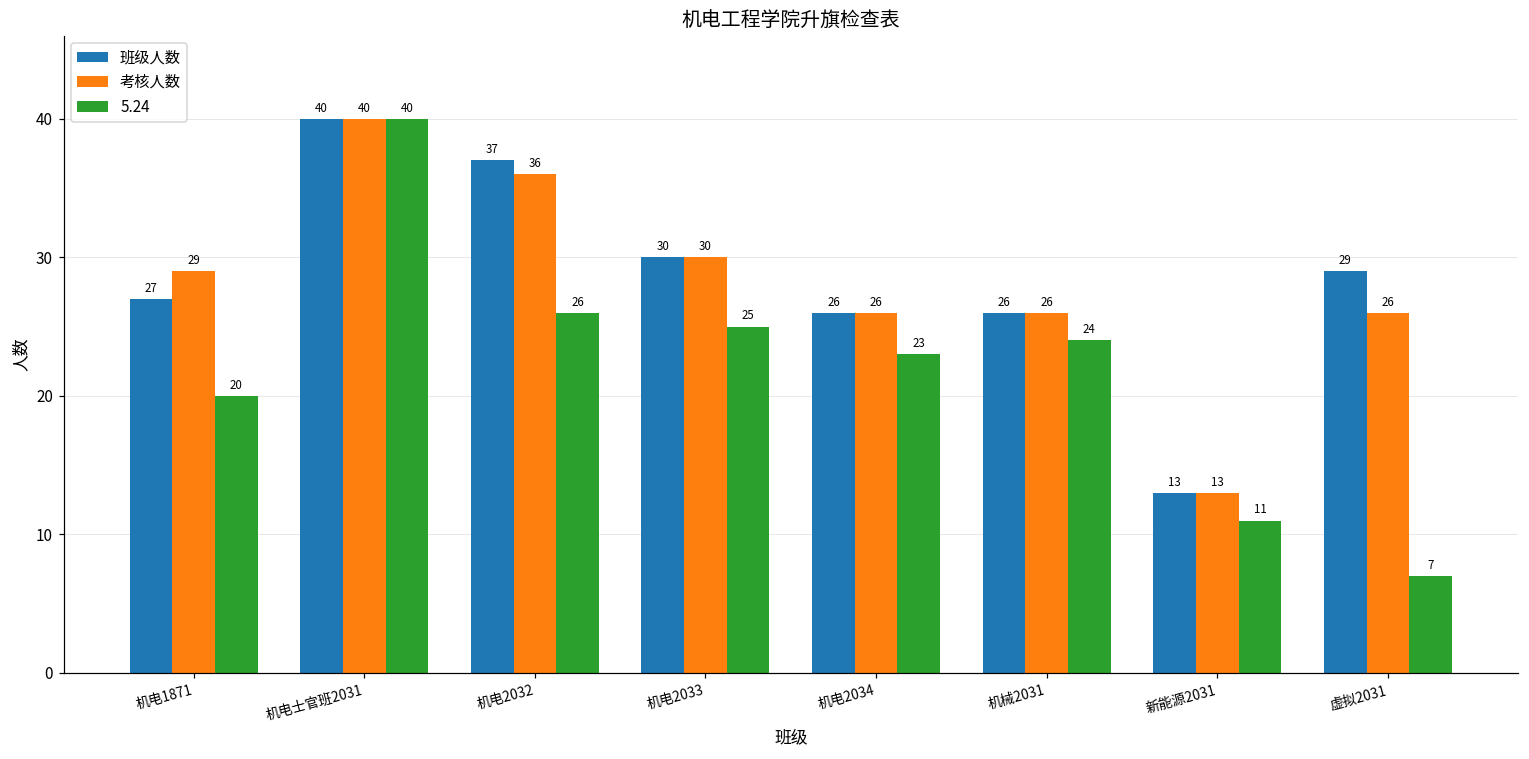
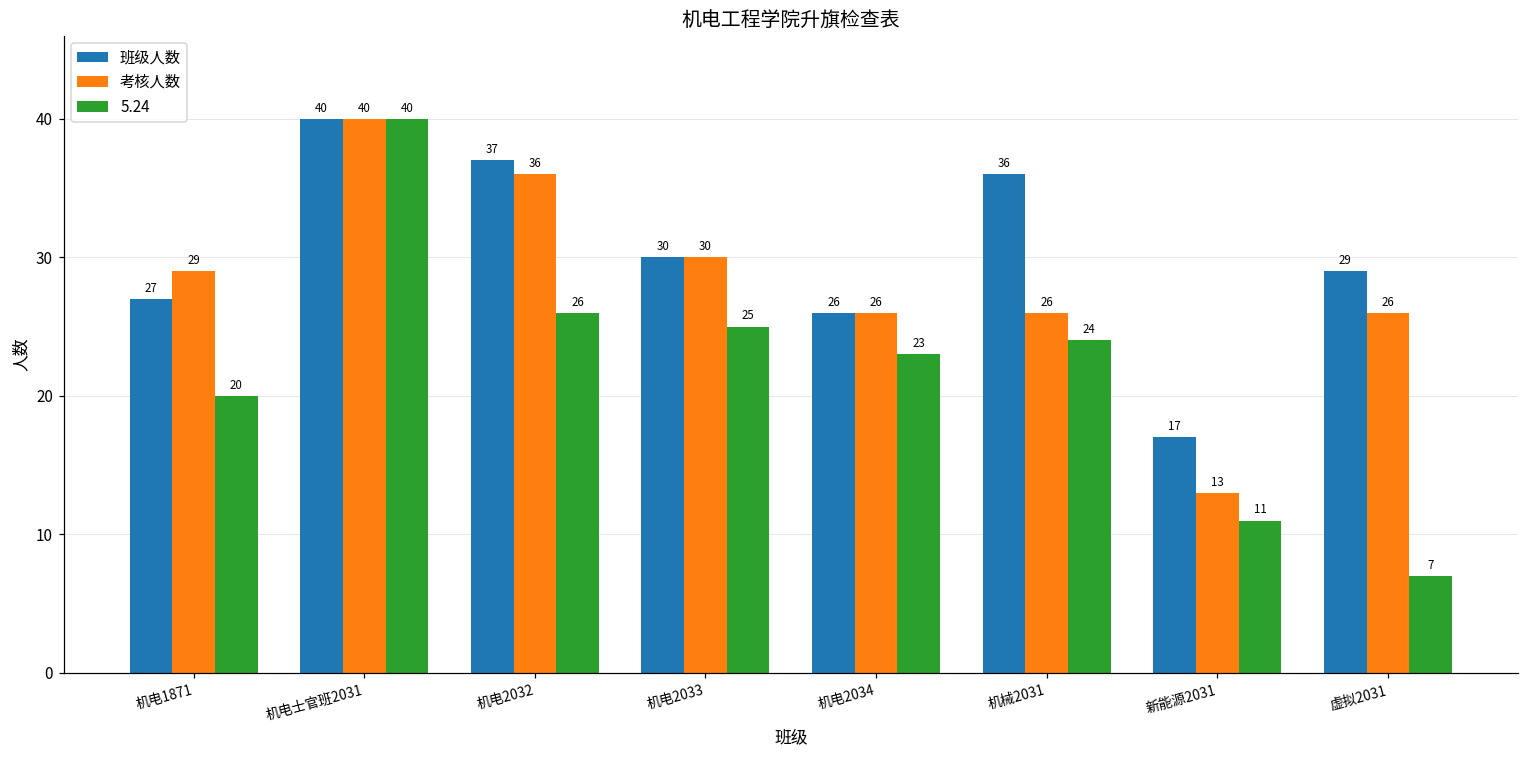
班级人数, 机械2031: 26 -> 36
班级人数, 新能源2031: 13 -> 17
